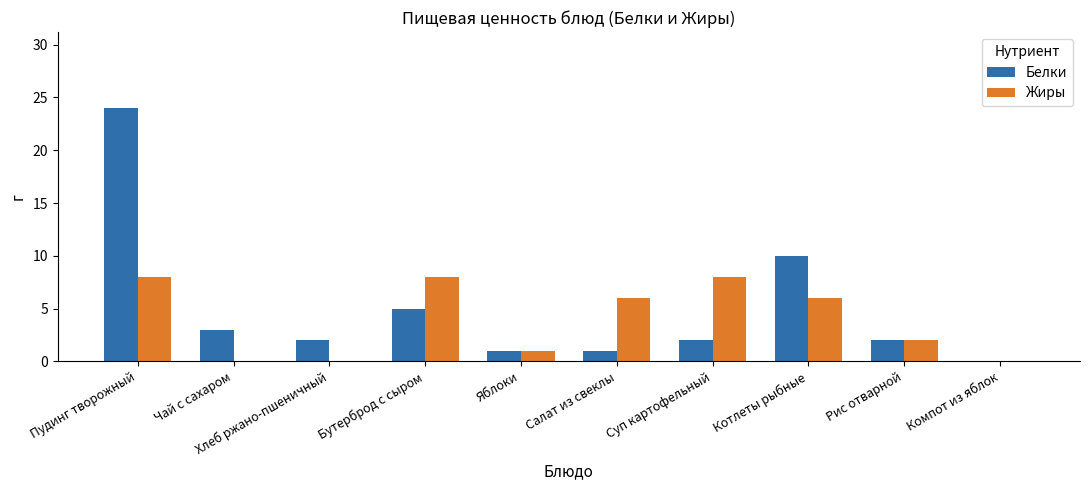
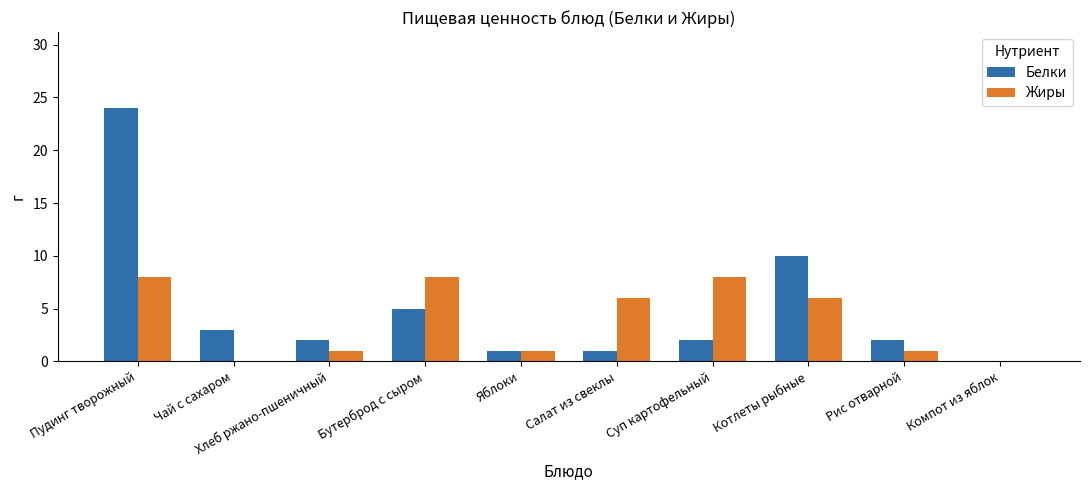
Жиры, Хлеб ржано-пшеничный: 0 -> 1
Жиры, Рис отварной: 2 -> 1
